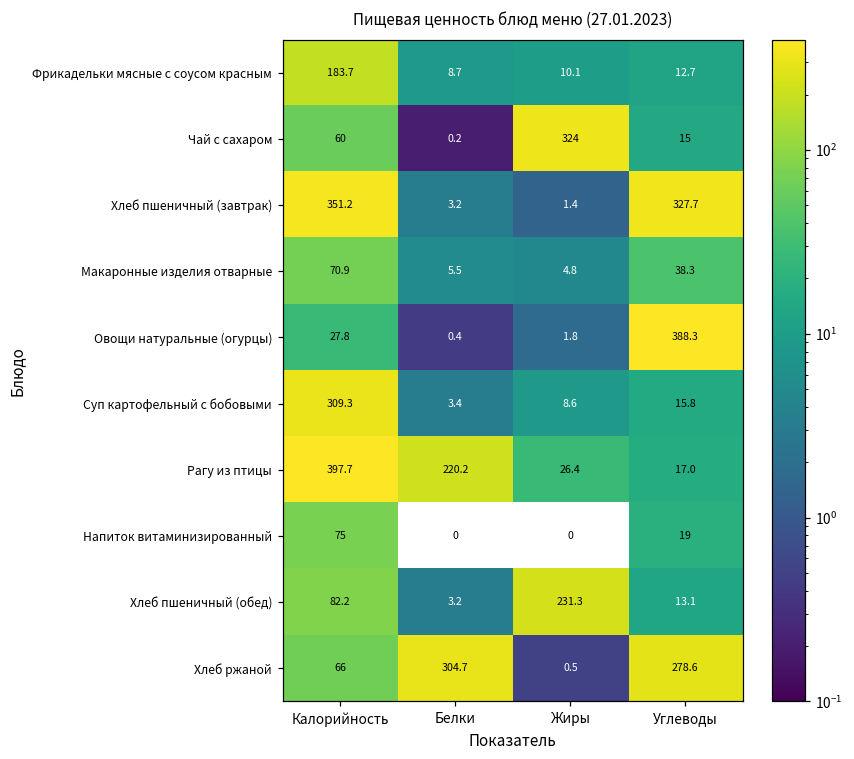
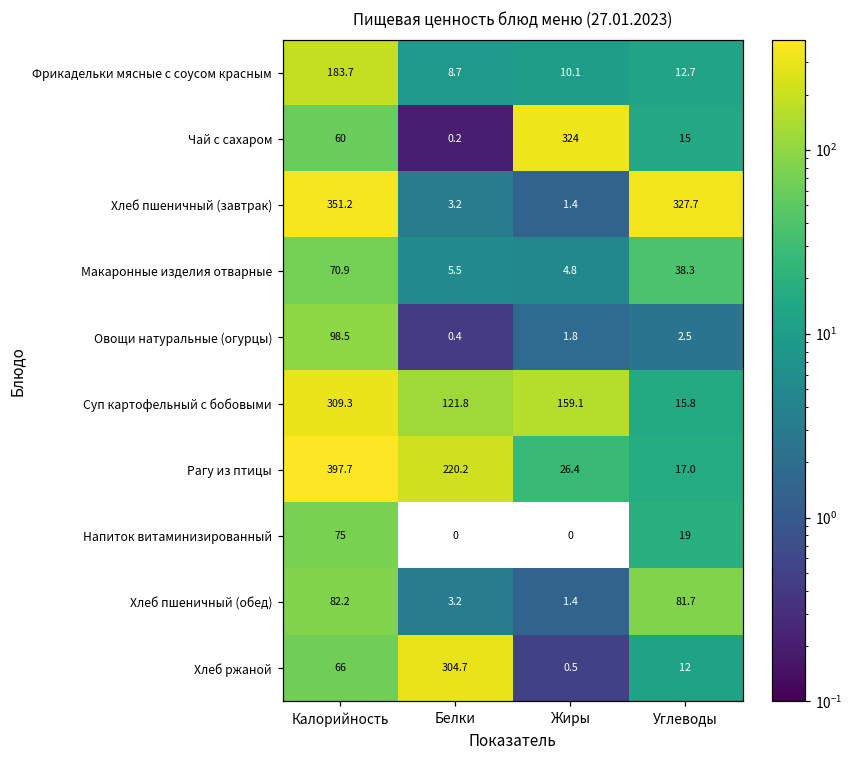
Овощи натуральные (огурцы), Калорийность: 27.8 -> 98.5
Овощи натуральные (огурцы), Углеводы: 388.3 -> 2.5
Суп картофельный с бобовыми, Белки: 3.4 -> 121.8
Суп картофельный с бобовыми, Жиры: 8.6 -> 159.1
Хлеб пшеничный (обед), Жиры: 231.3 -> 1.4
Хлеб пшеничный (обед), Углеводы: 13.1 -> 81.7
Хлеб ржаной, Углеводы: 278.6 -> 12
